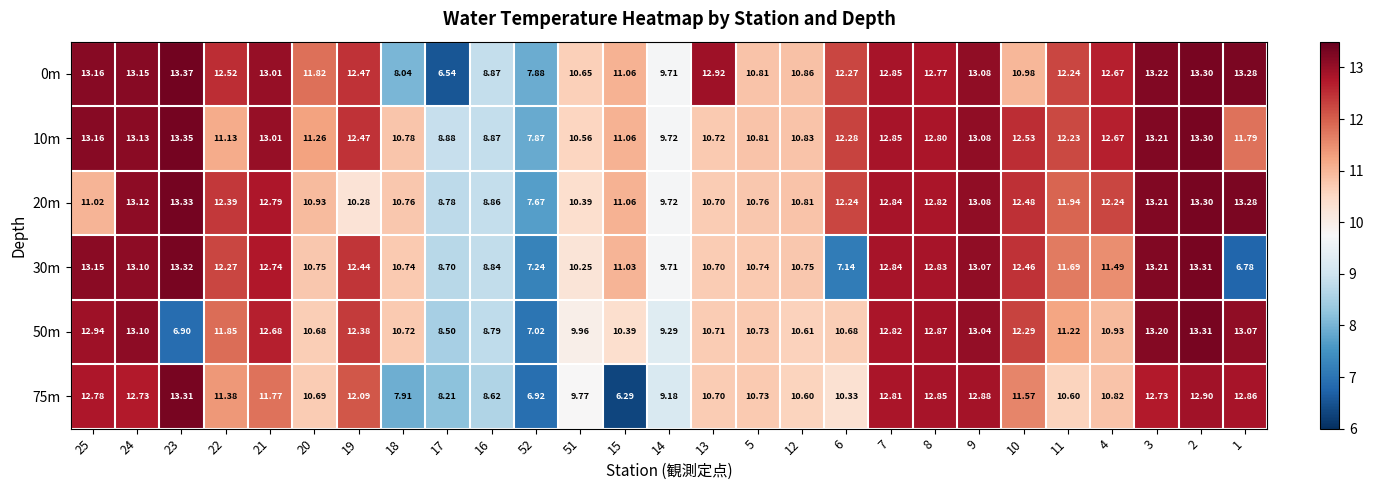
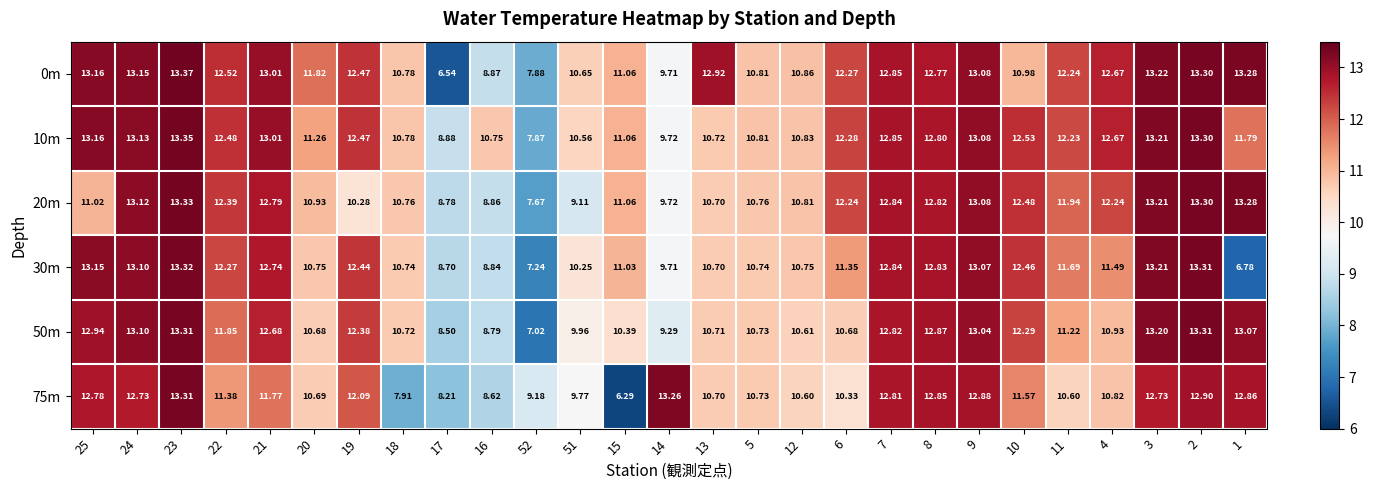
0m, 18: 8.04 -> 10.78
10m, 22: 11.13 -> 12.48
10m, 16: 8.87 -> 10.75
20m, 51: 10.39 -> 9.11
30m, 6: 7.14 -> 11.35
50m, 23: 6.90 -> 13.31
75m, 52: 6.92 -> 9.18
75m, 14: 9.18 -> 13.26
